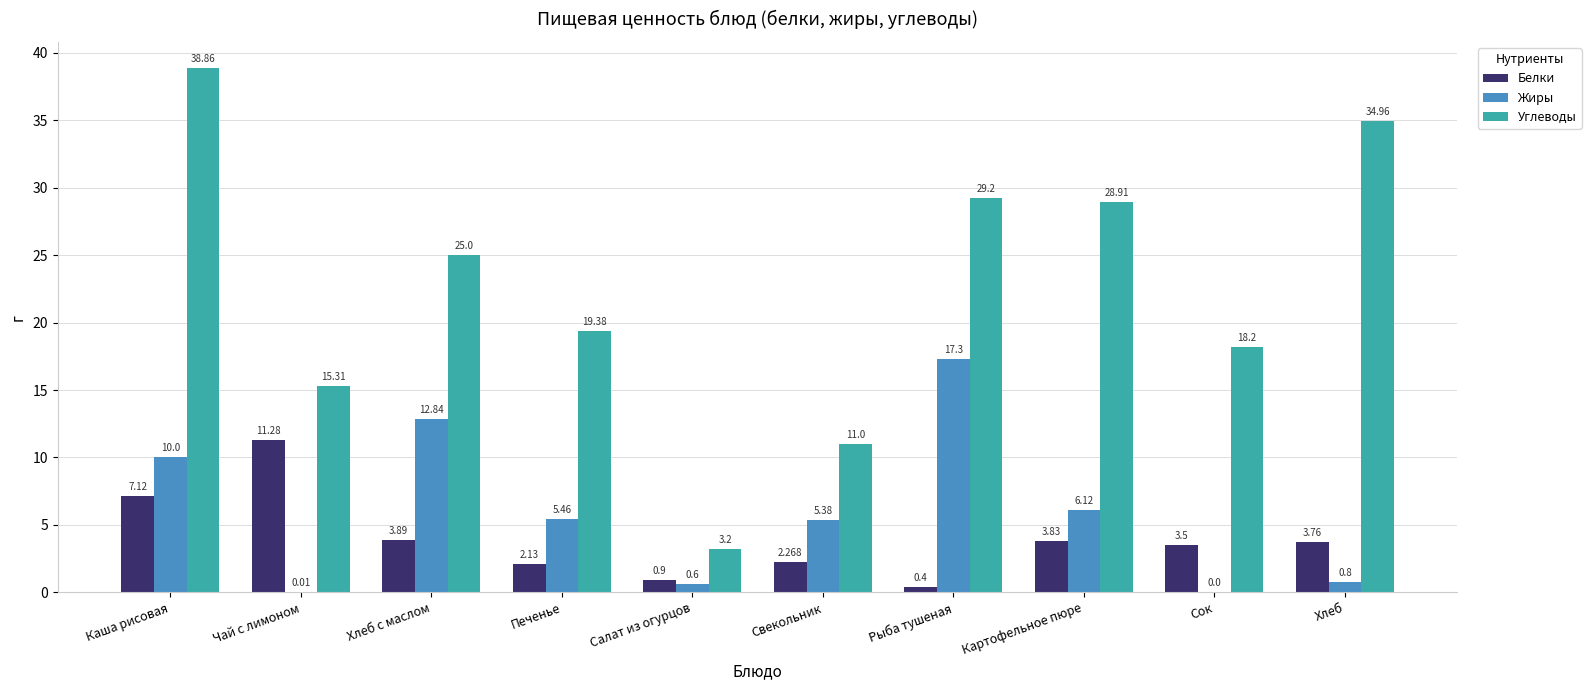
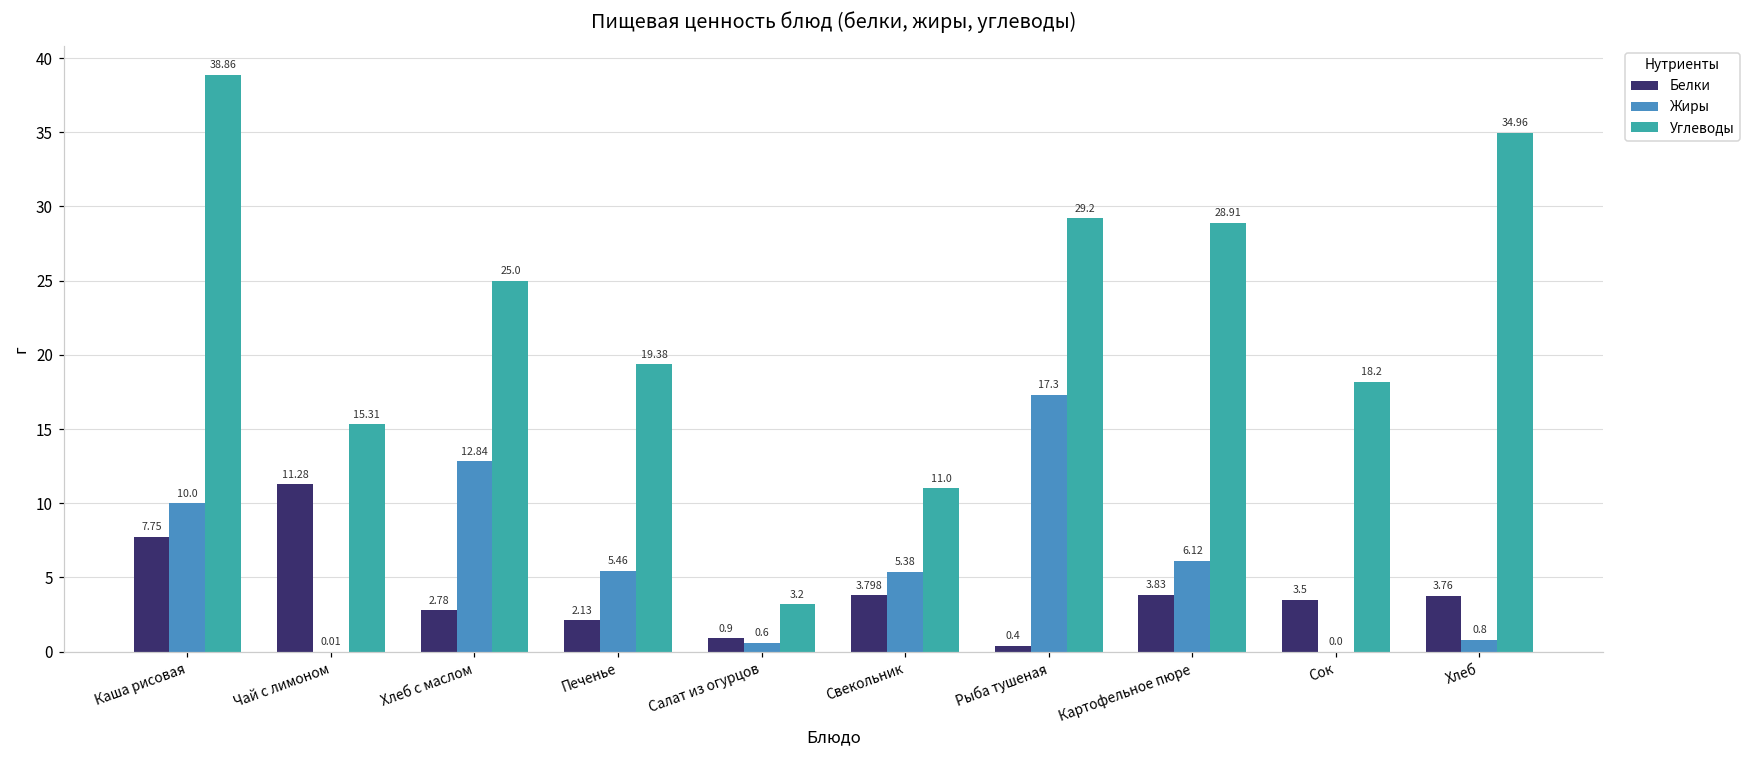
Белки, Каша рисовая: 7.12 -> 7.75
Белки, Хлеб с маслом: 3.89 -> 2.78
Белки, Свекольник: 2.268 -> 3.798
